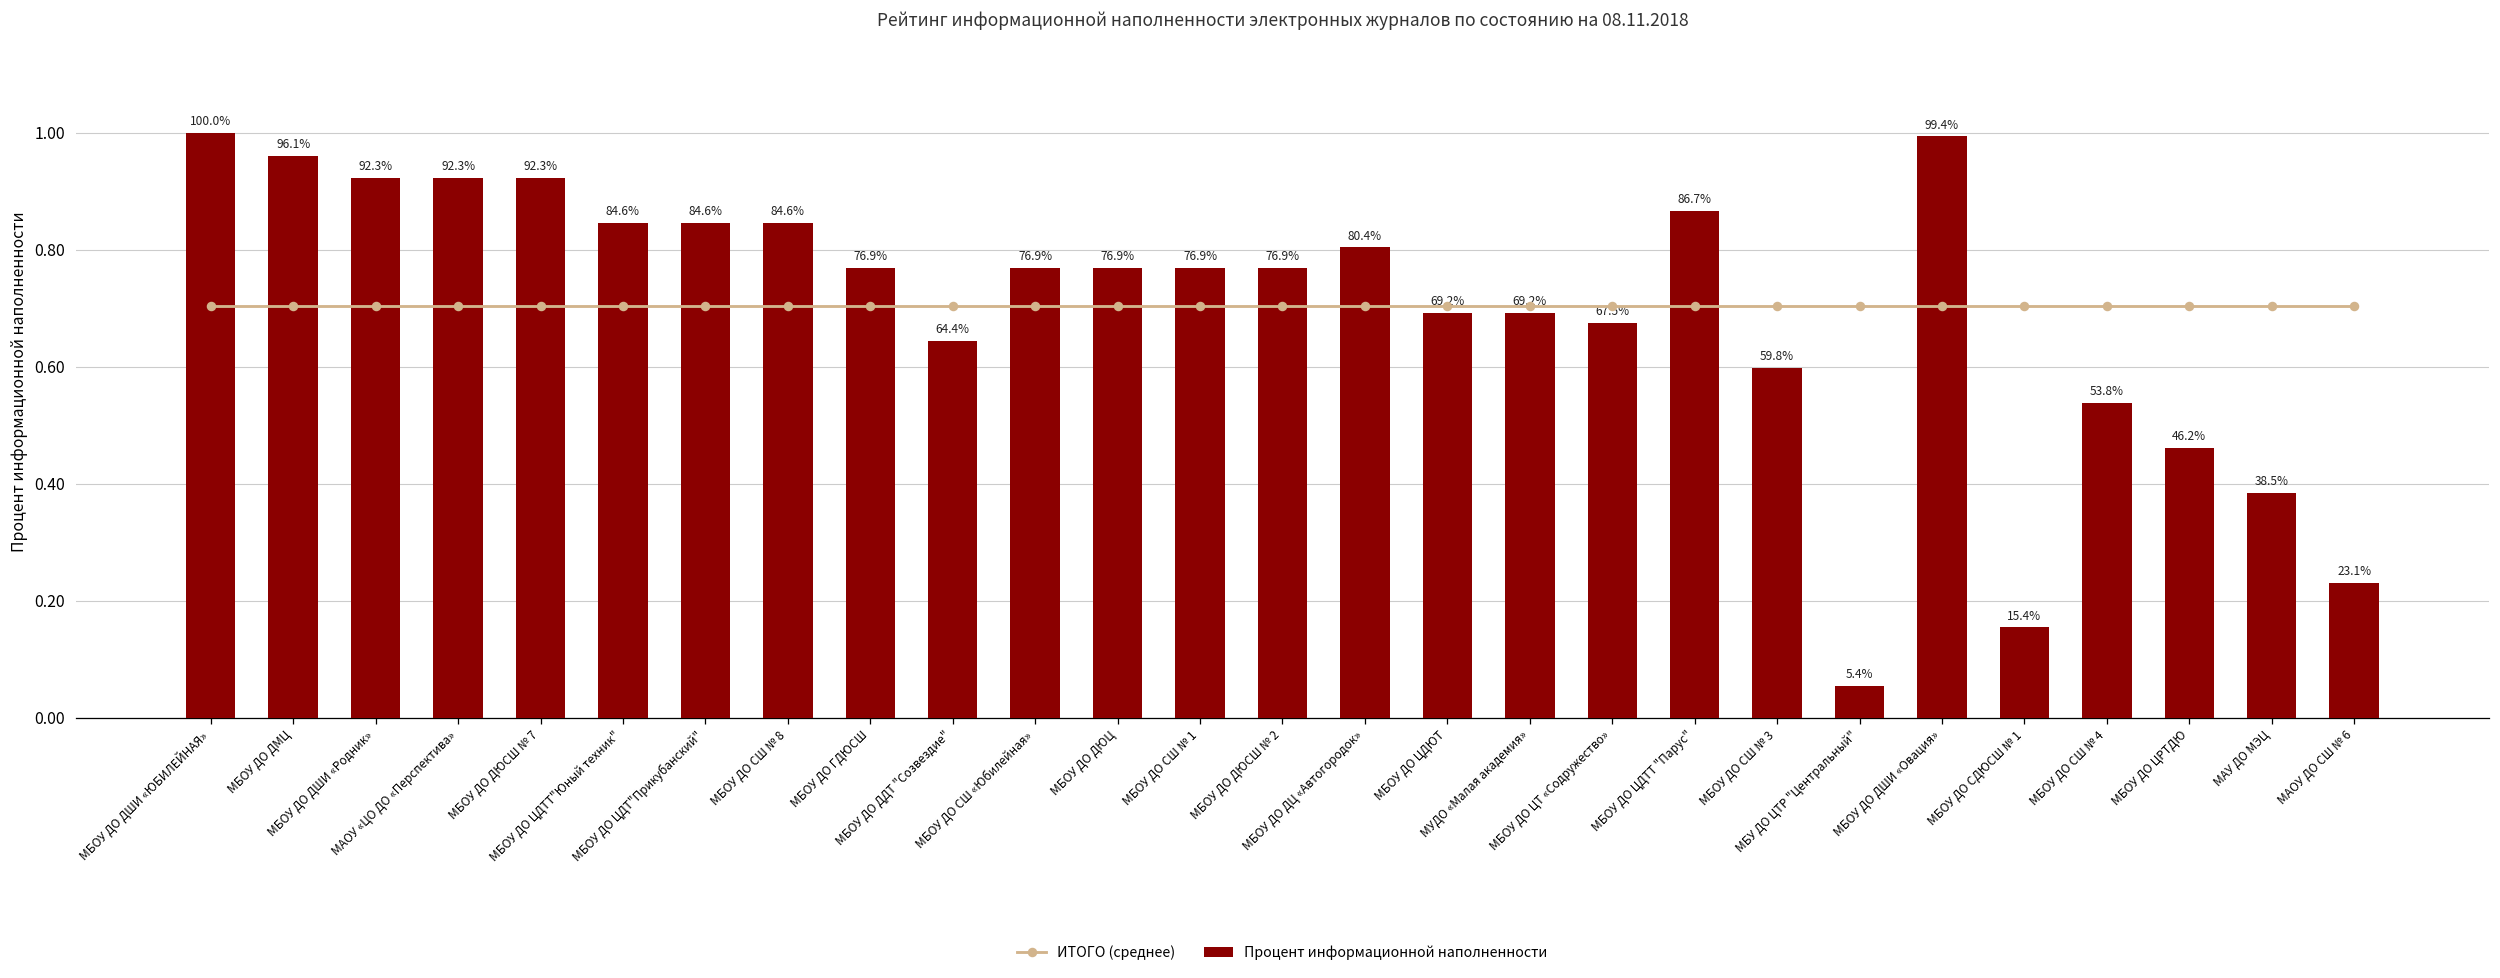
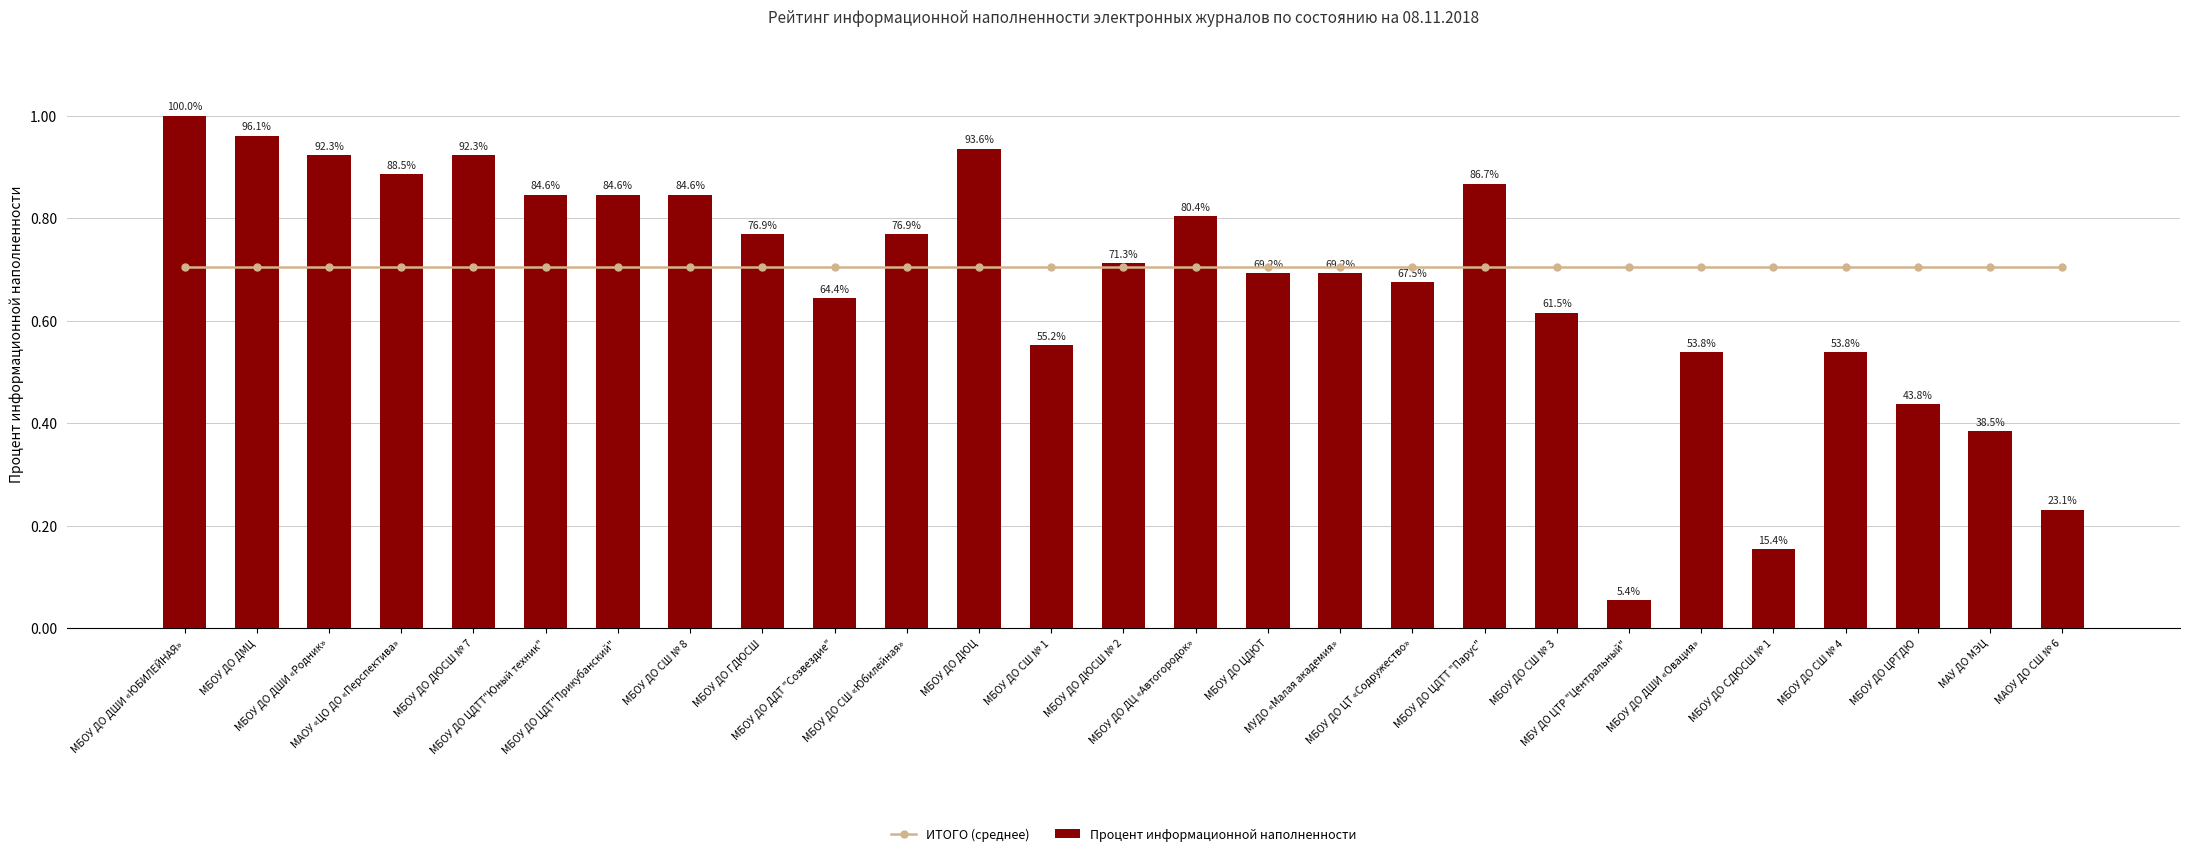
Процент информационной наполненности, МАОУ «ЦО ДО «Перспектива»: 92.3% -> 88.5%
Процент информационной наполненности, МБОУ ДО ДЮЦ: 76.9% -> 93.6%
Процент информационной наполненности, МБОУ ДО СШ № 1: 76.9% -> 55.2%
Процент информационной наполненности, МБОУ ДО ДЮСШ № 2: 76.9% -> 71.3%
Процент информационной наполненности, МБОУ ДО СШ № 3: 59.8% -> 61.5%
Процент информационной наполненности, МБОУ ДО ДШИ «Овация»: 99.4% -> 53.8%
Процент информационной наполненности, МБОУ ДО ЦРТДЮ: 46.2% -> 43.8%
